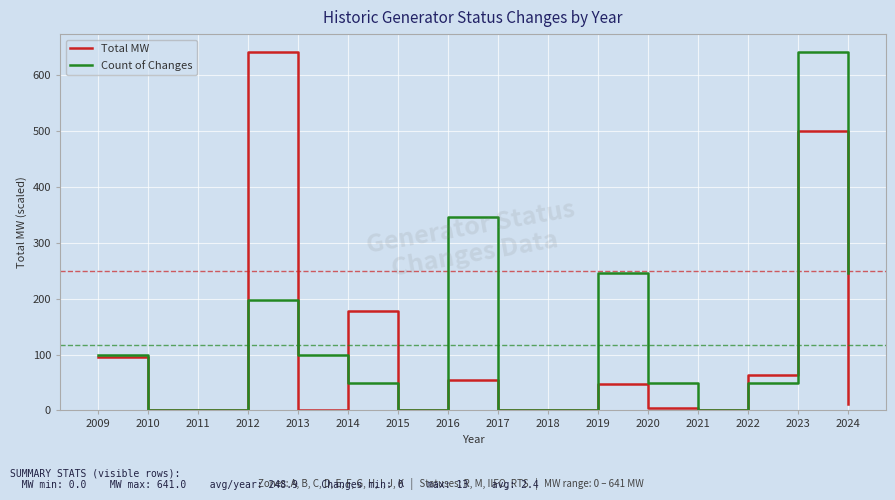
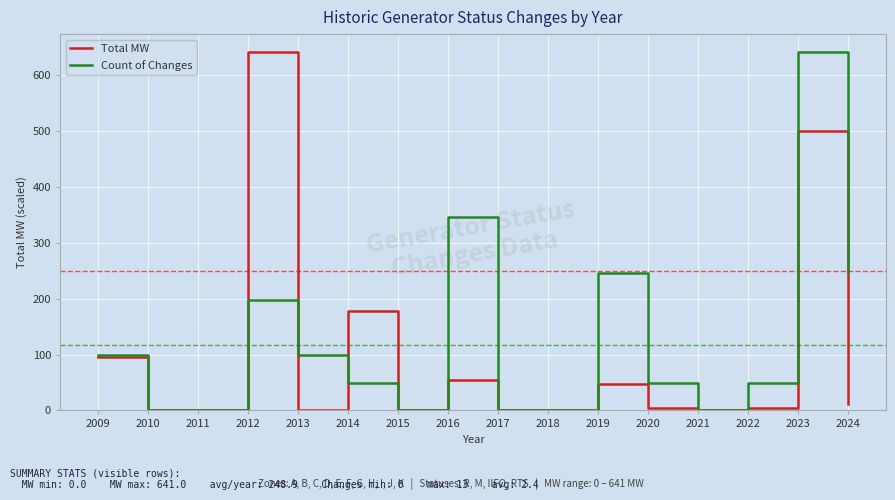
Total MW, 2022: 60 -> 0
